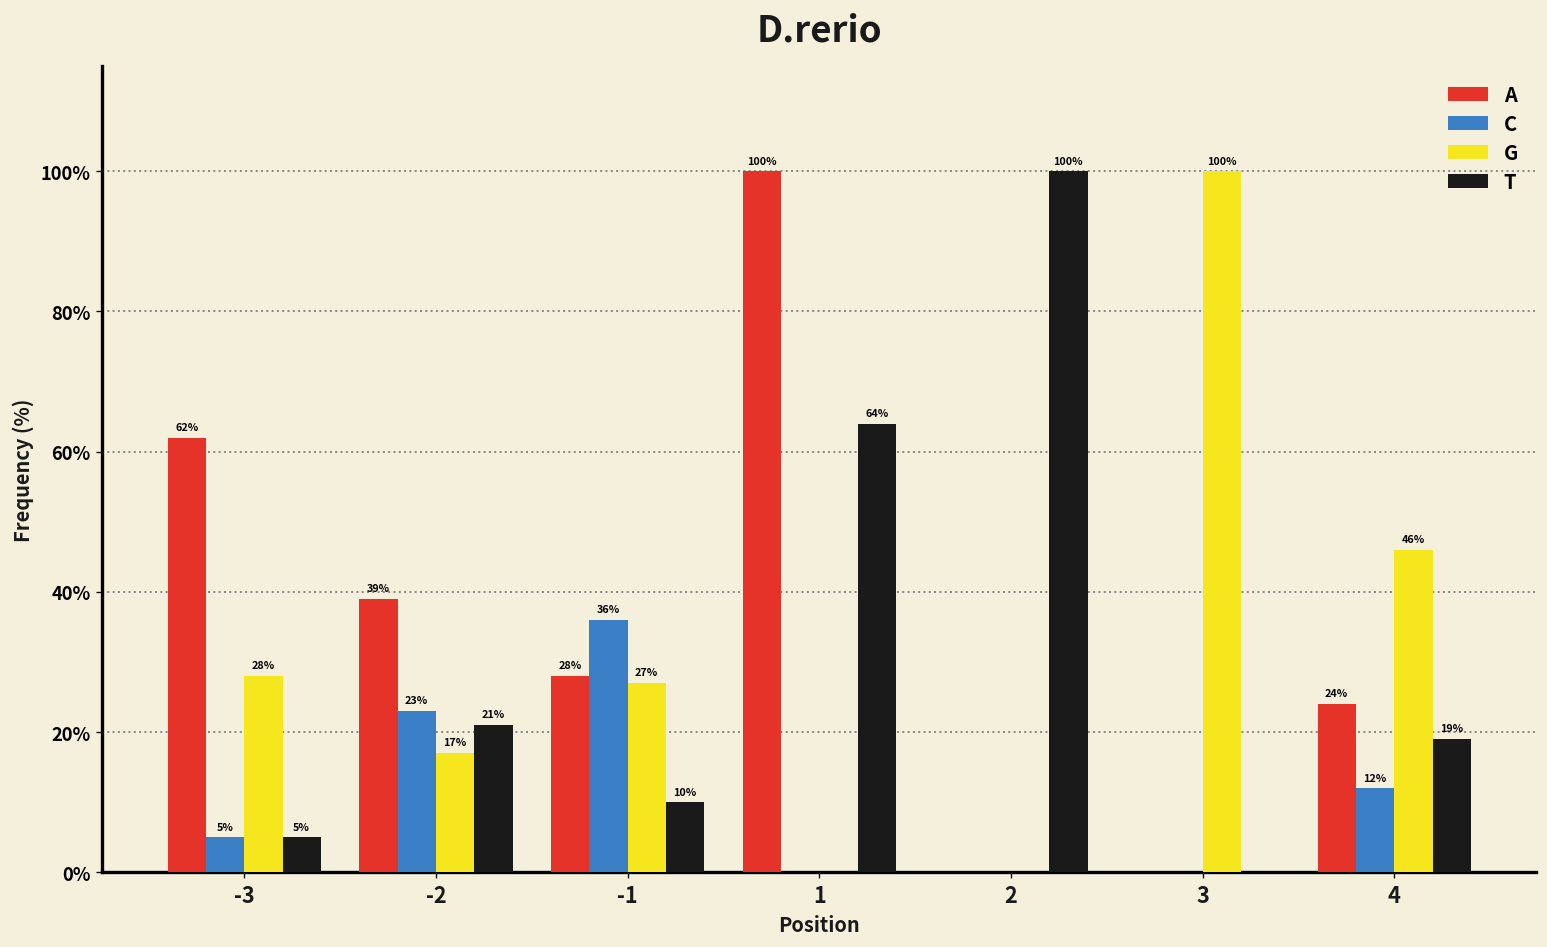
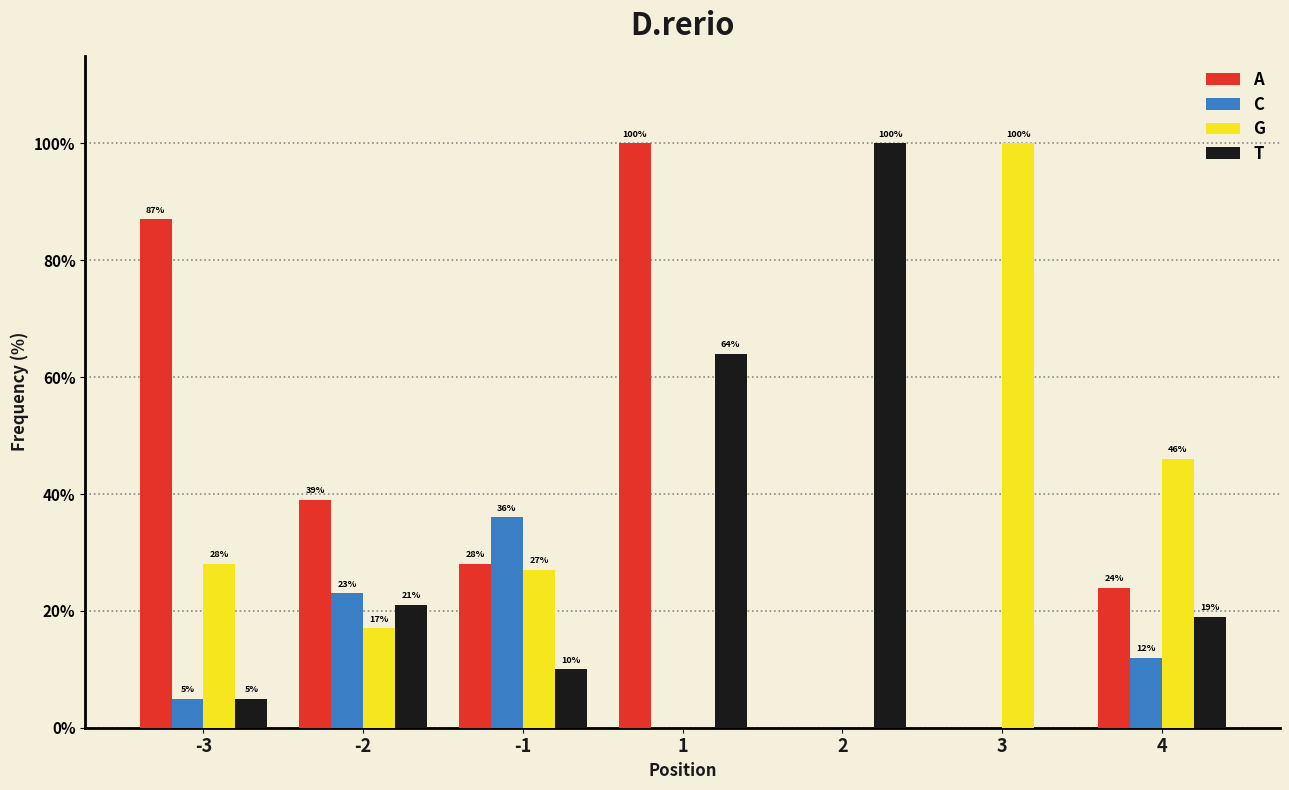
A, -3: 62% -> 87%
